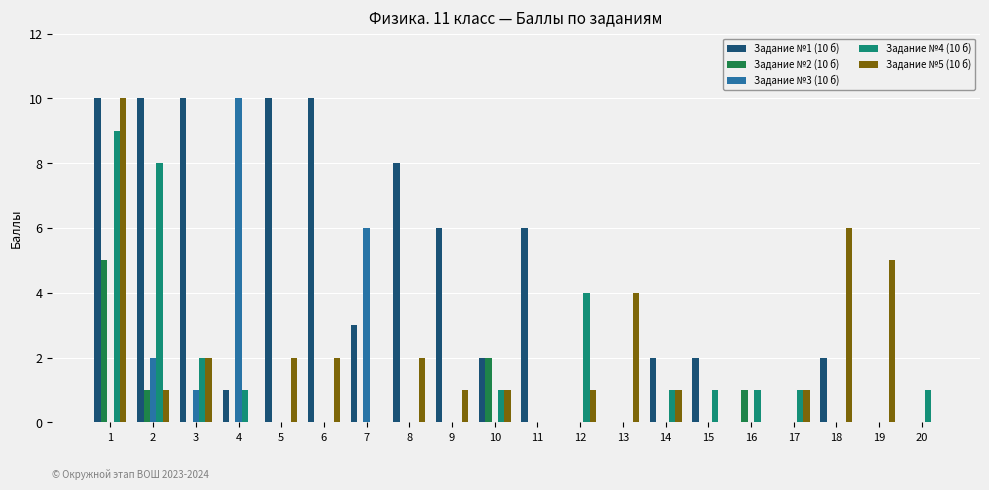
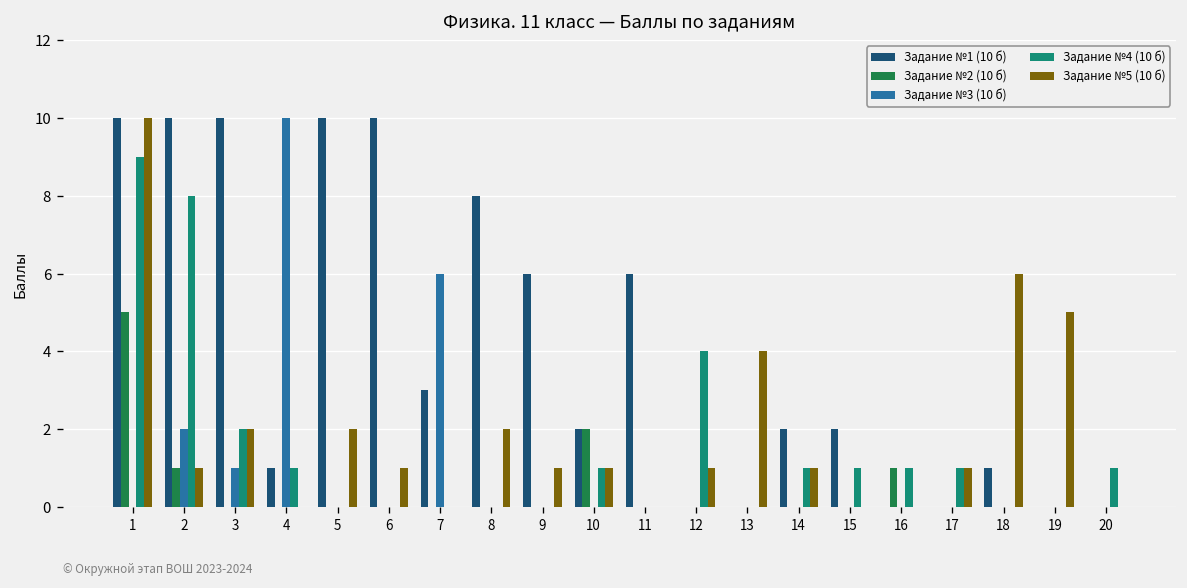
Задание №5 (10 б), 6: 2 -> 1
Задание №1 (10 б), 18: 2 -> 1
